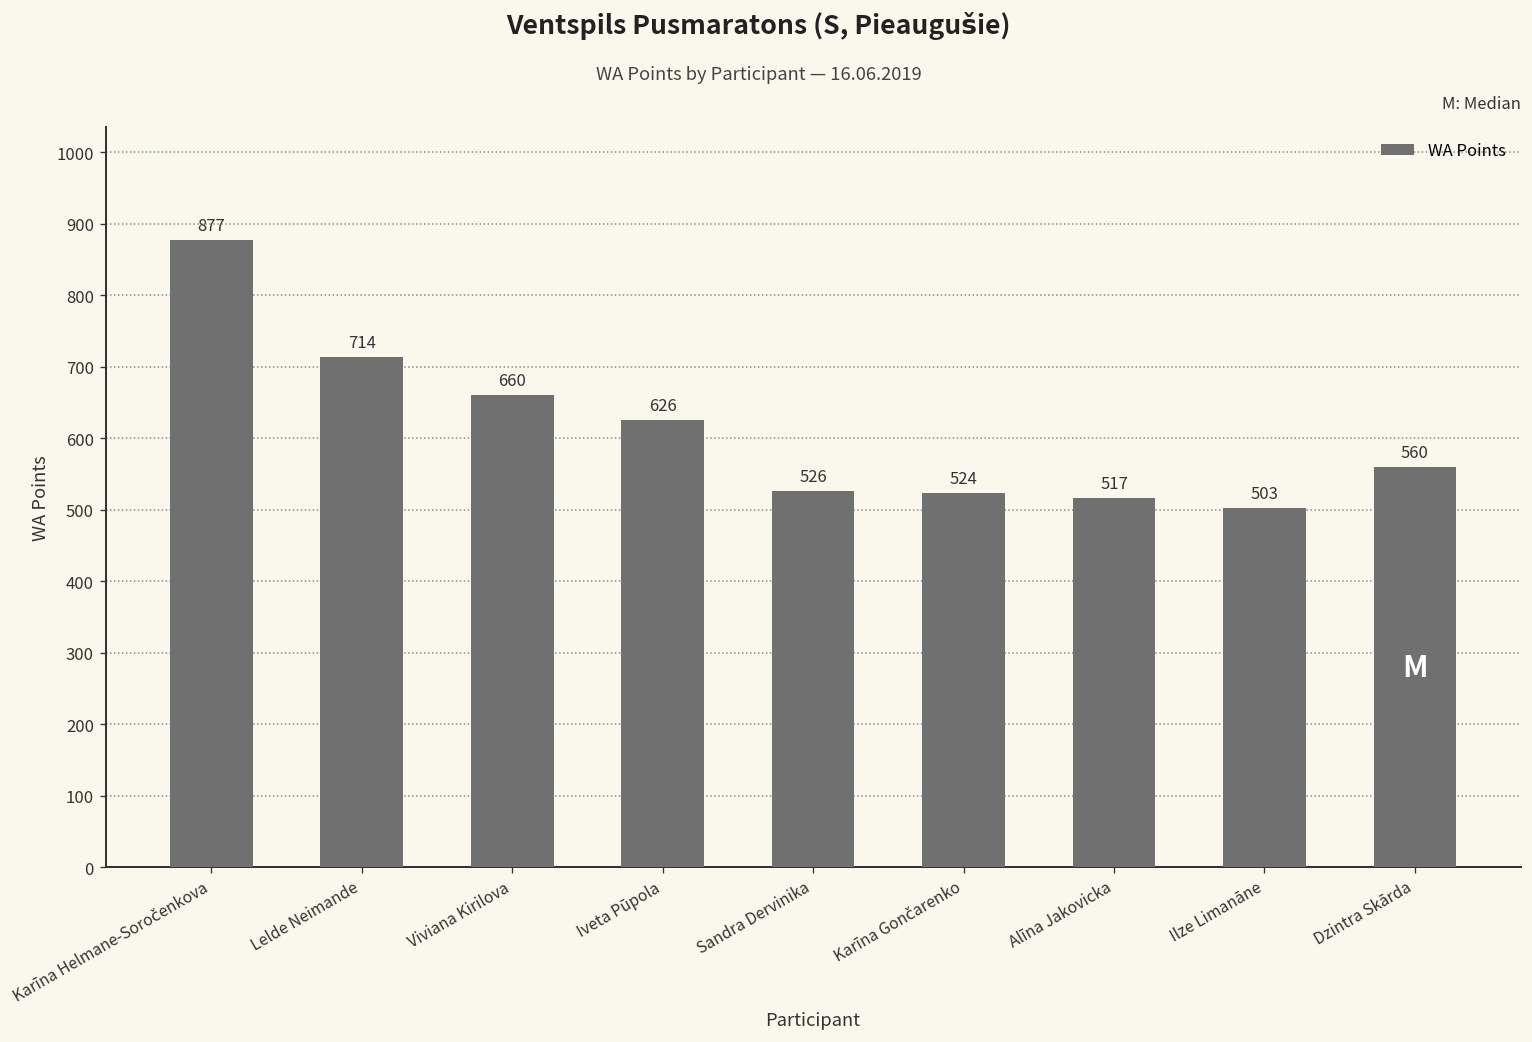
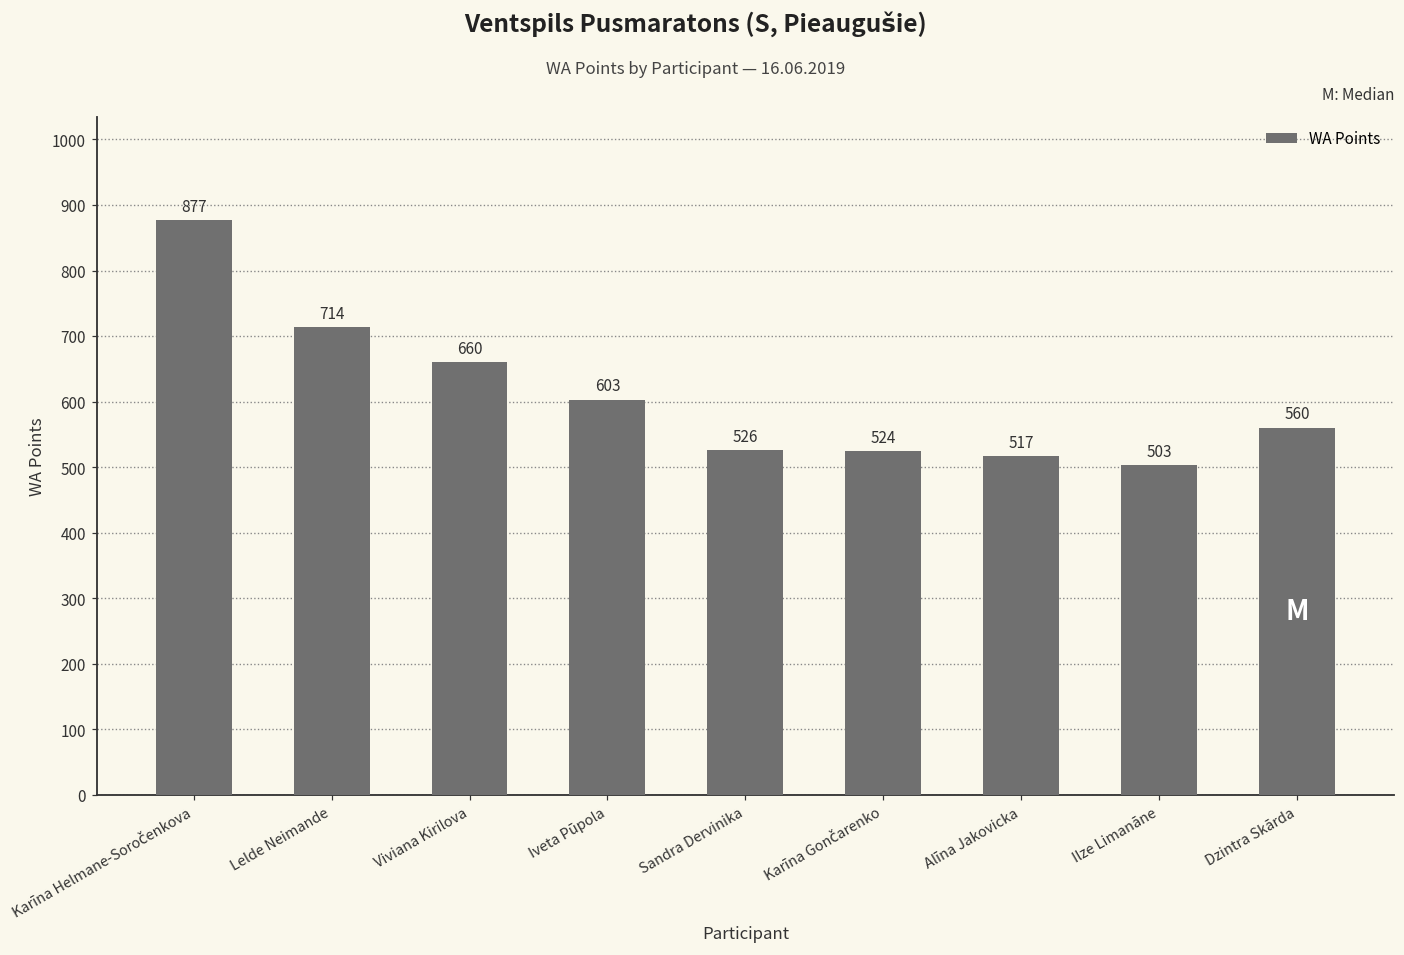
Iveta Pūpola: 626 -> 603
